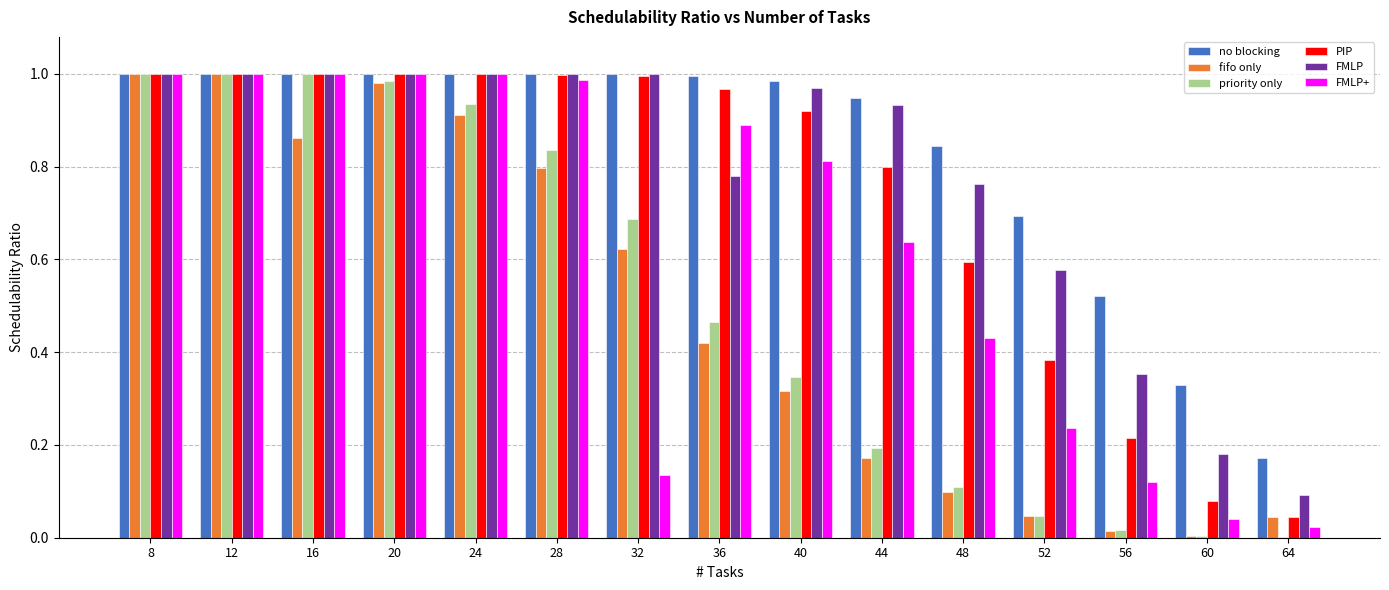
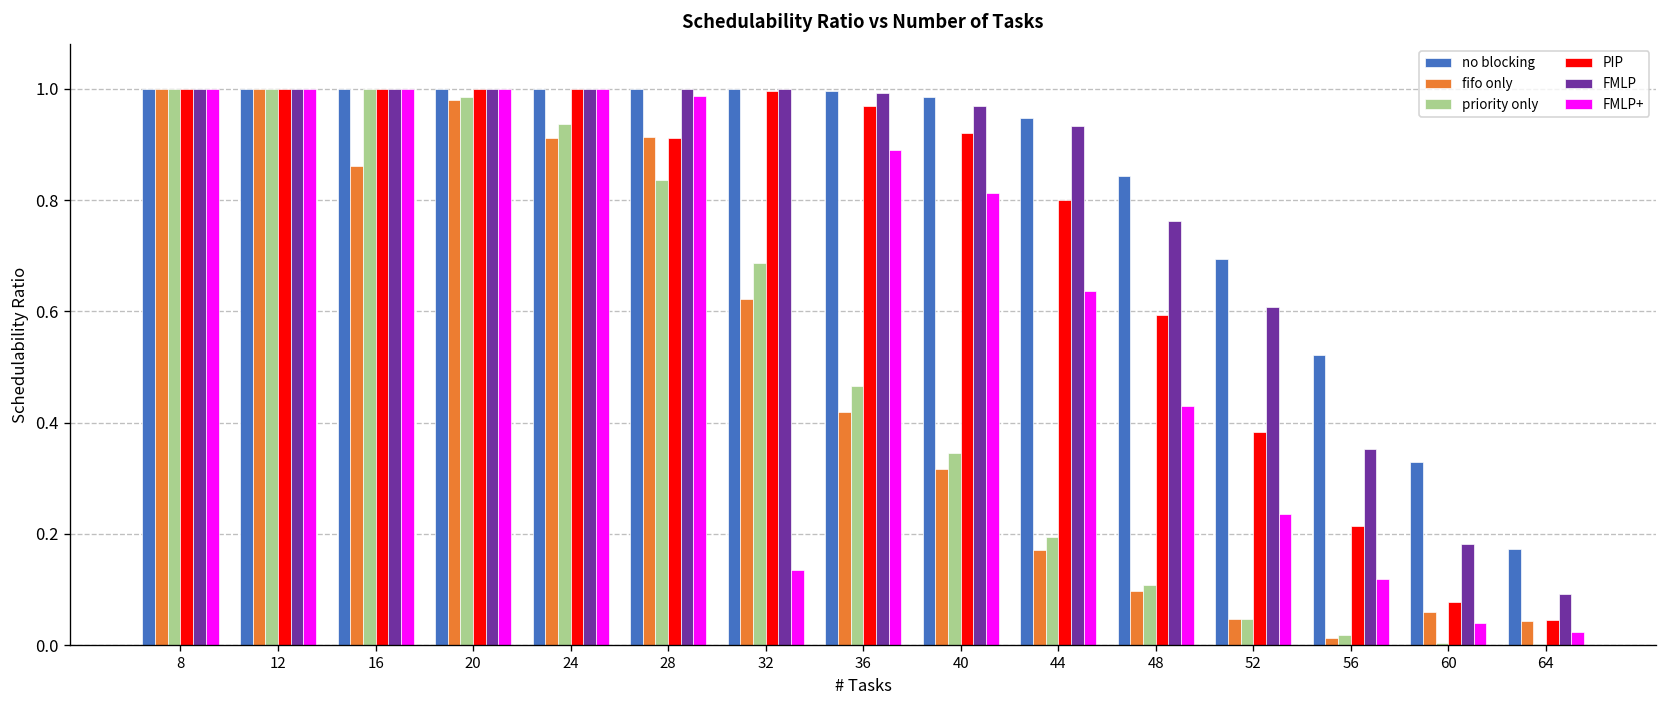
fifo only, 28: 0.80 -> 0.91
PIP, 28: 1.00 -> 0.91
FMLP, 36: 0.78 -> 0.99
FMLP, 52: 0.58 -> 0.61
fifo only, 60: 0.00 -> 0.06
